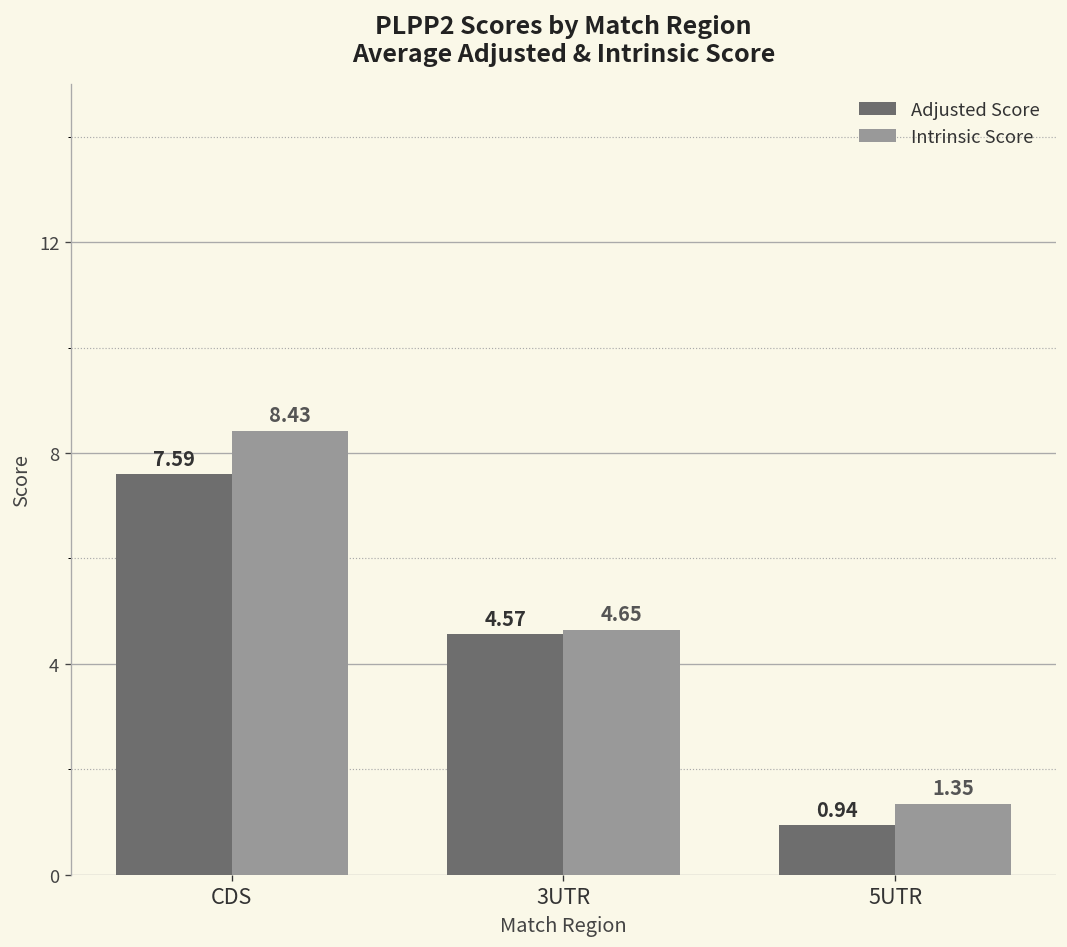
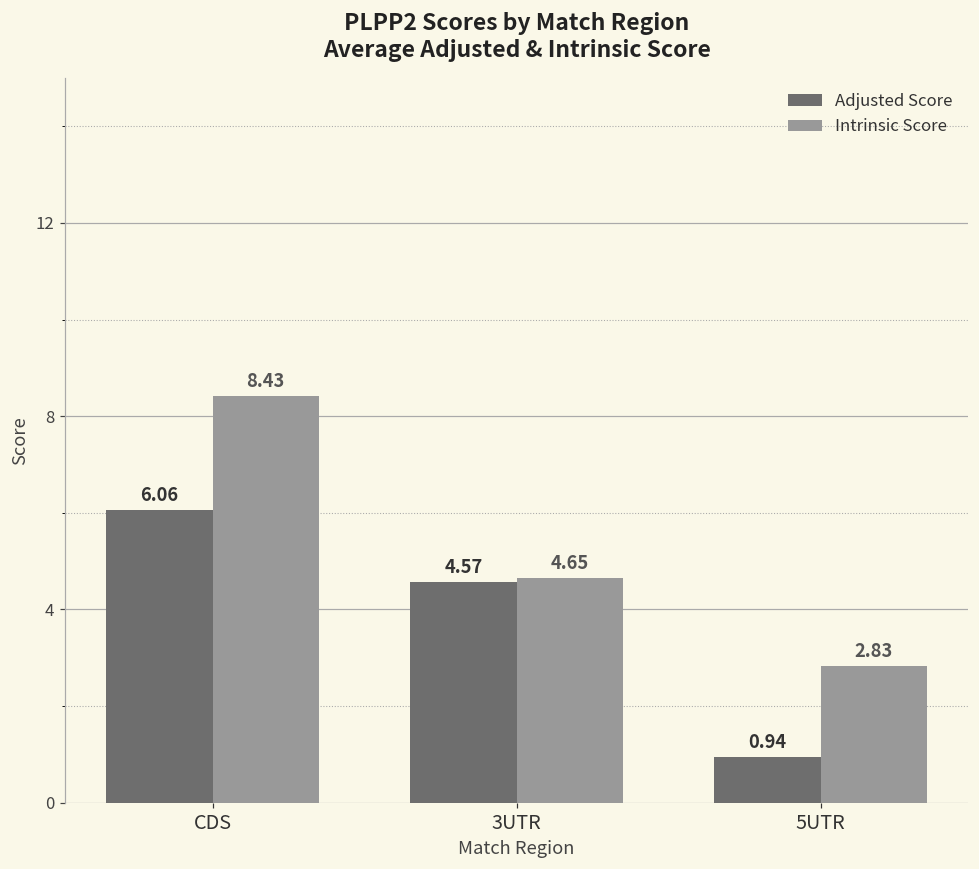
Adjusted Score, CDS: 7.59 -> 6.06
Intrinsic Score, 5UTR: 1.35 -> 2.83
